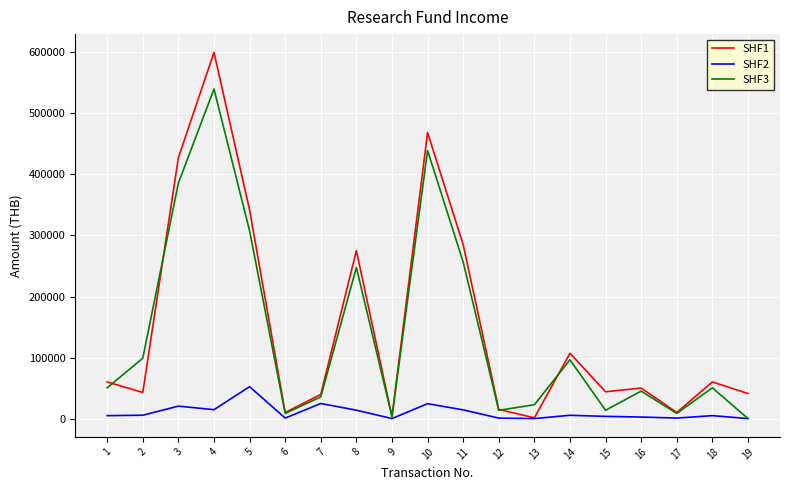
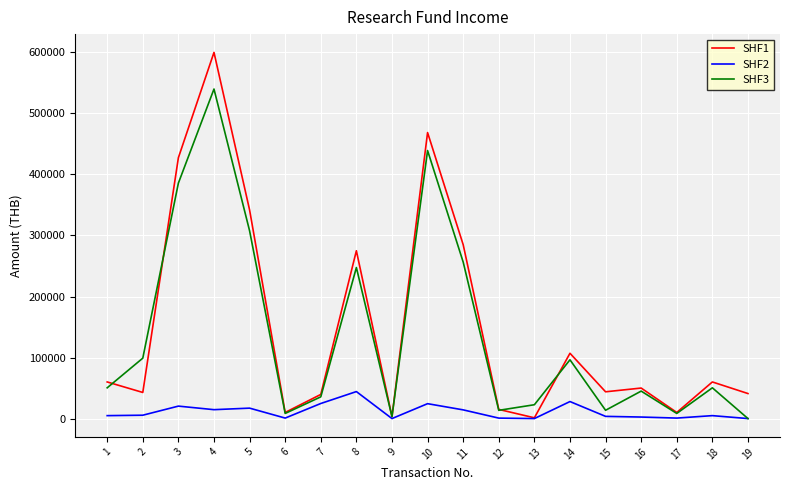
SHF2, 5: 50000 -> 20000
SHF2, 8: 10000 -> 40000
SHF2, 14: 10000 -> 30000
